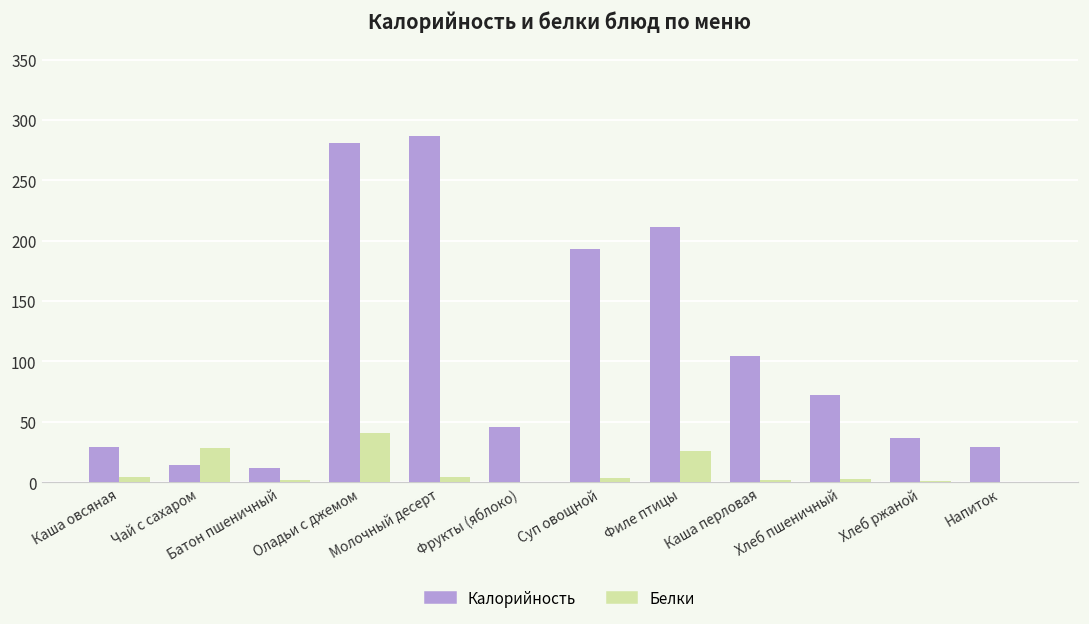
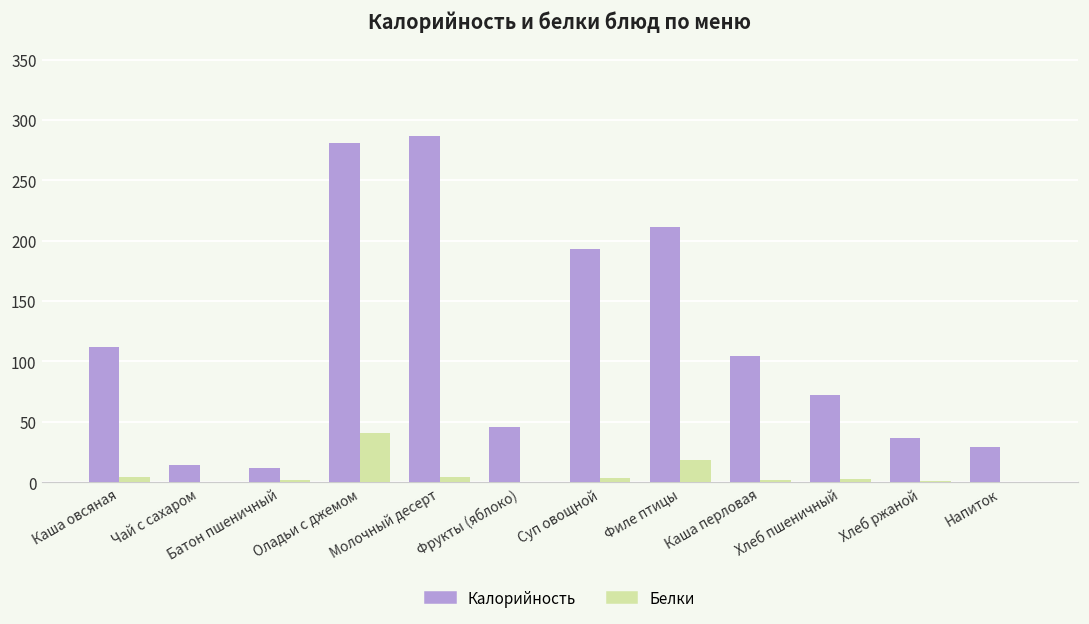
Калорийность, Каша овсяная: 29 -> 112
Белки, Чай с сахаром: 28 -> 0
Белки, Филе птицы: 26 -> 18
